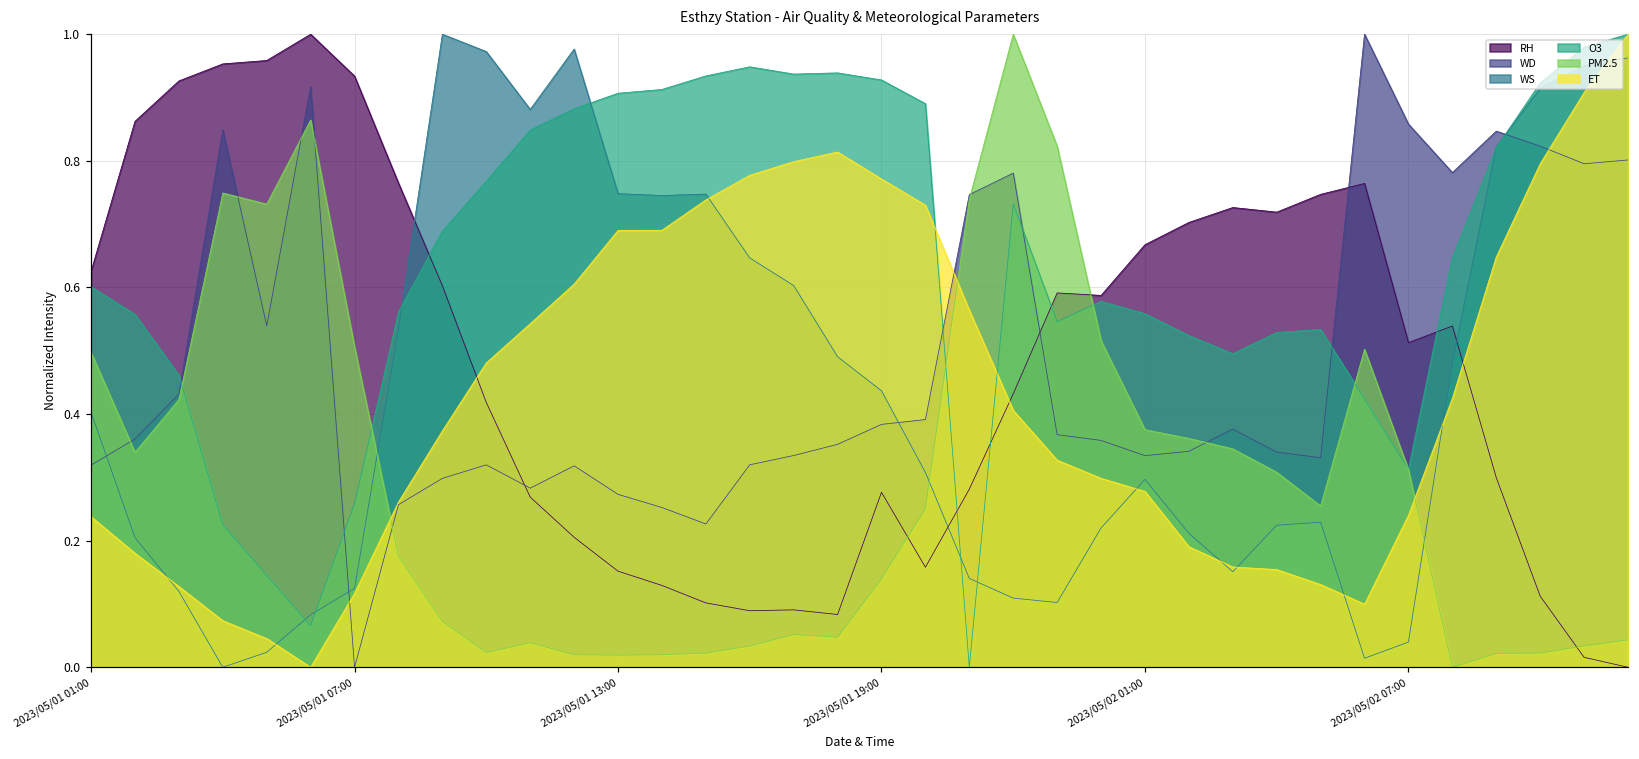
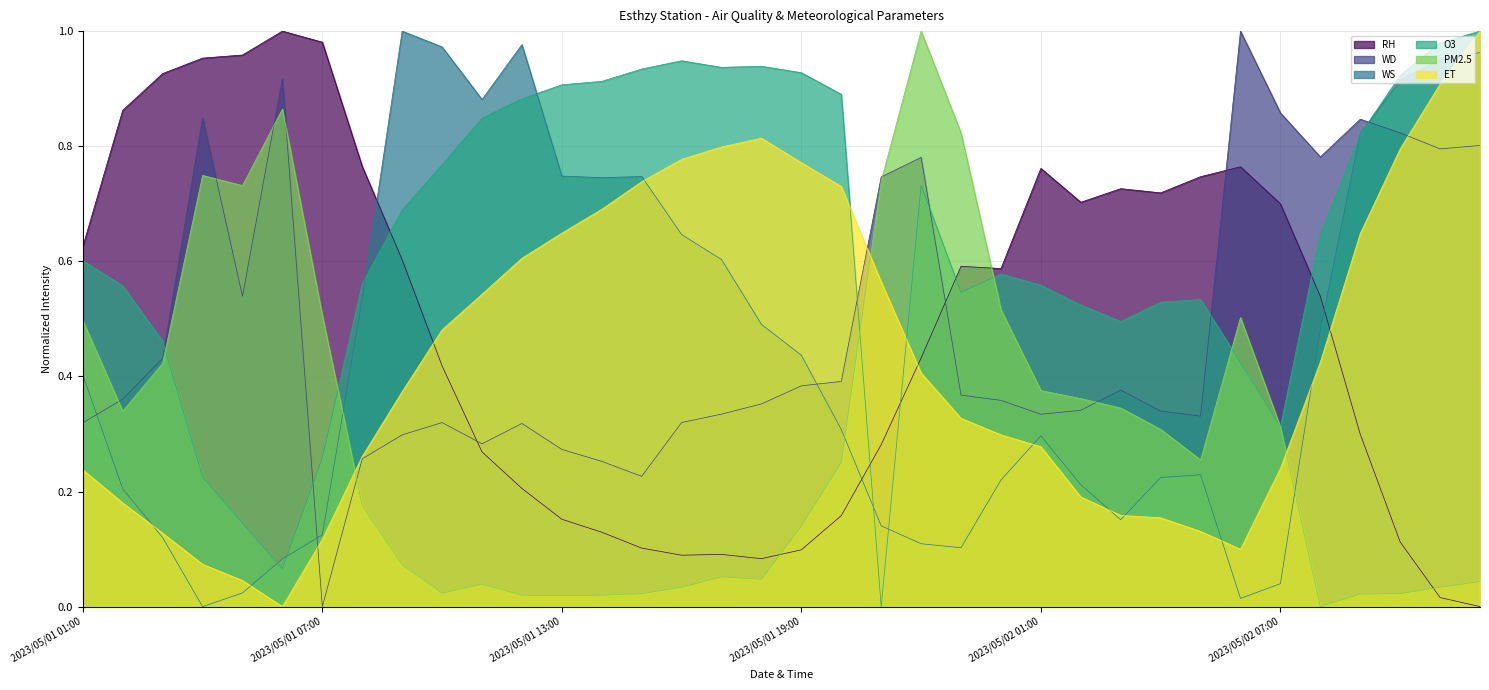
RH, 2023/05/01 07:00: 0.93 -> 0.98
ET, 2023/05/01 13:00: 0.69 -> 0.65
RH, 2023/05/01 19:00: 0.28 -> 0.10
RH, 2023/05/02 01:00: 0.67 -> 0.76
RH, 2023/05/02 07:00: 0.51 -> 0.70
